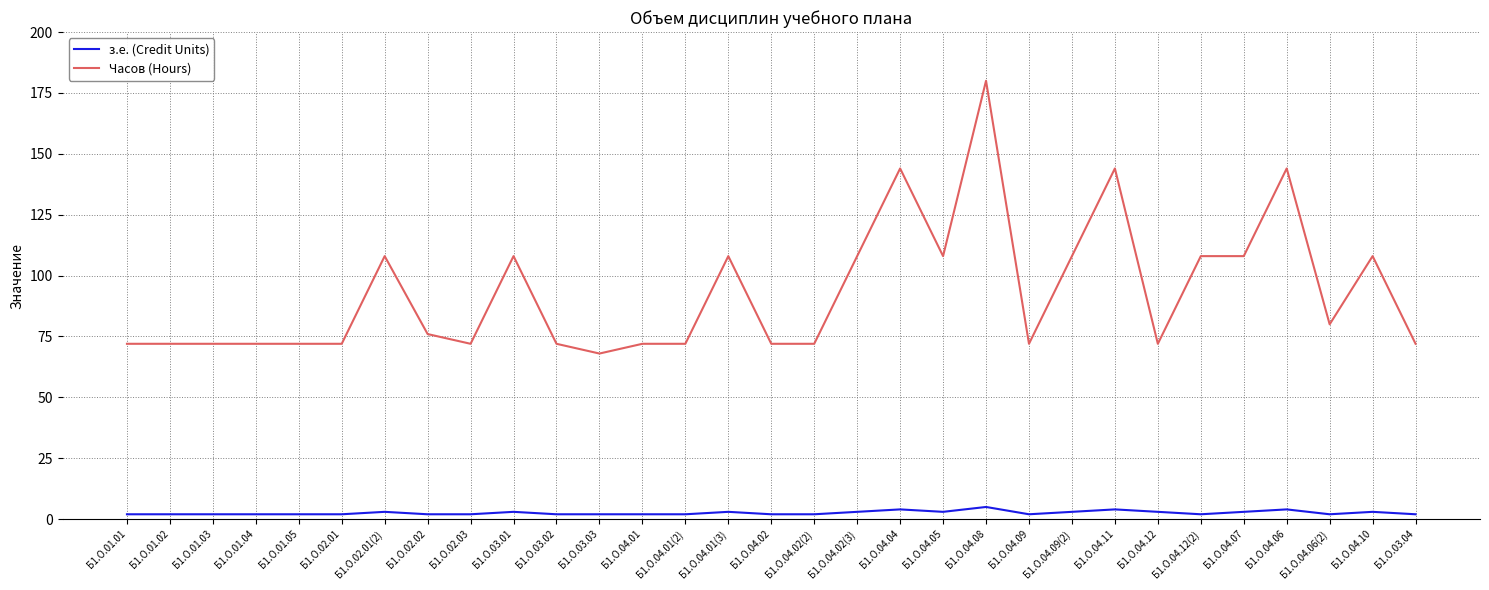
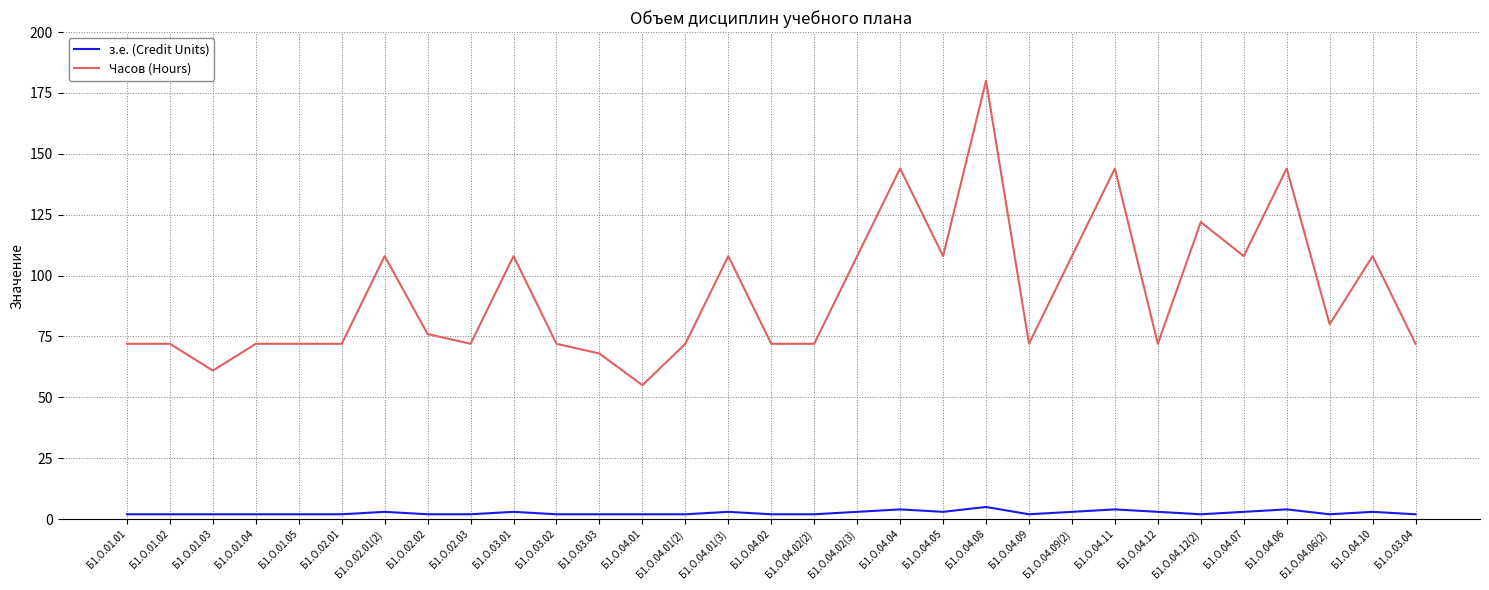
Часов (Hours), Б1.О.01.03: 72 -> 61
Часов (Hours), Б1.О.04.01: 72 -> 55
Часов (Hours), Б1.О.04.12(2): 108 -> 122
